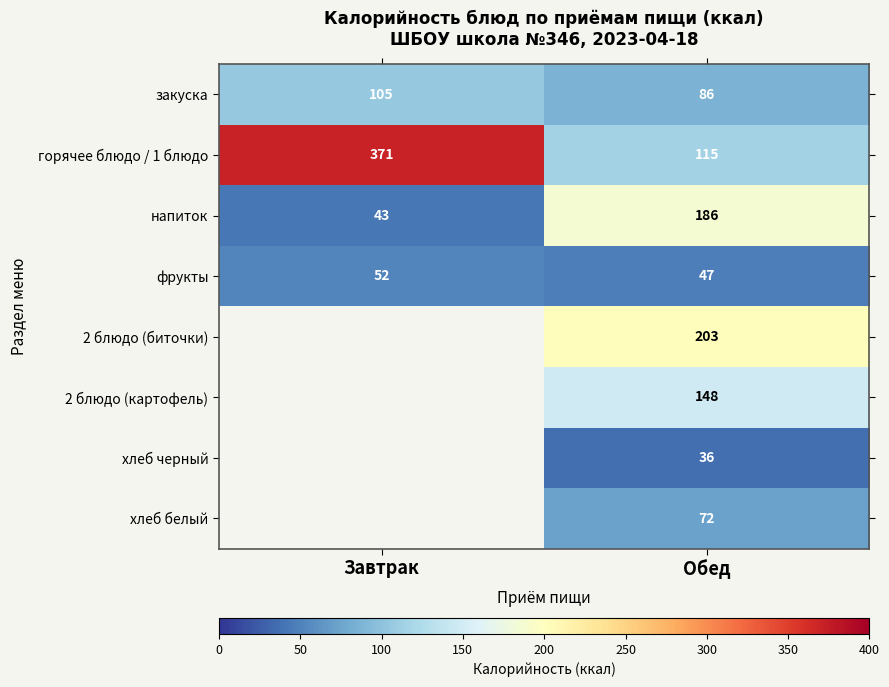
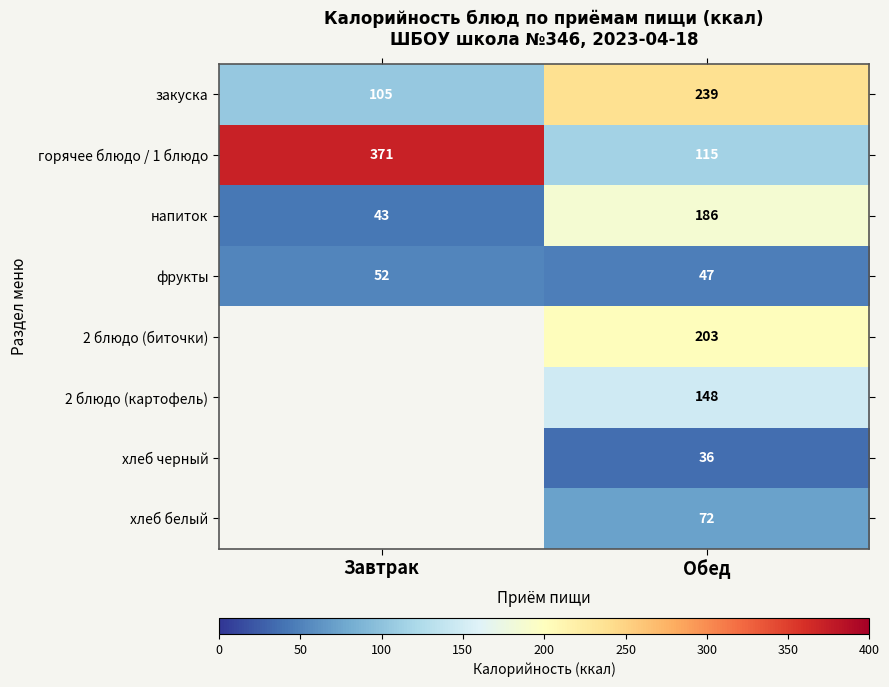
закуска, Обед: 86 -> 239
